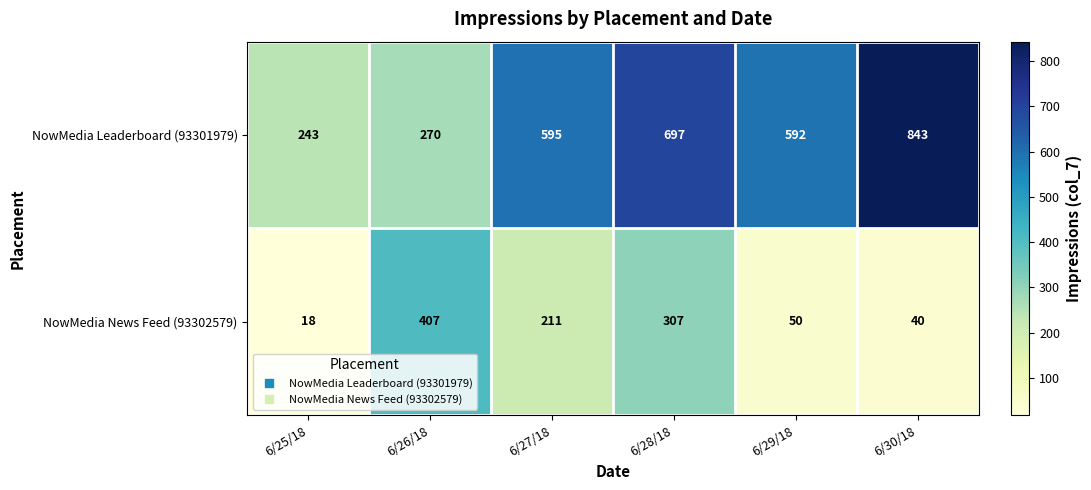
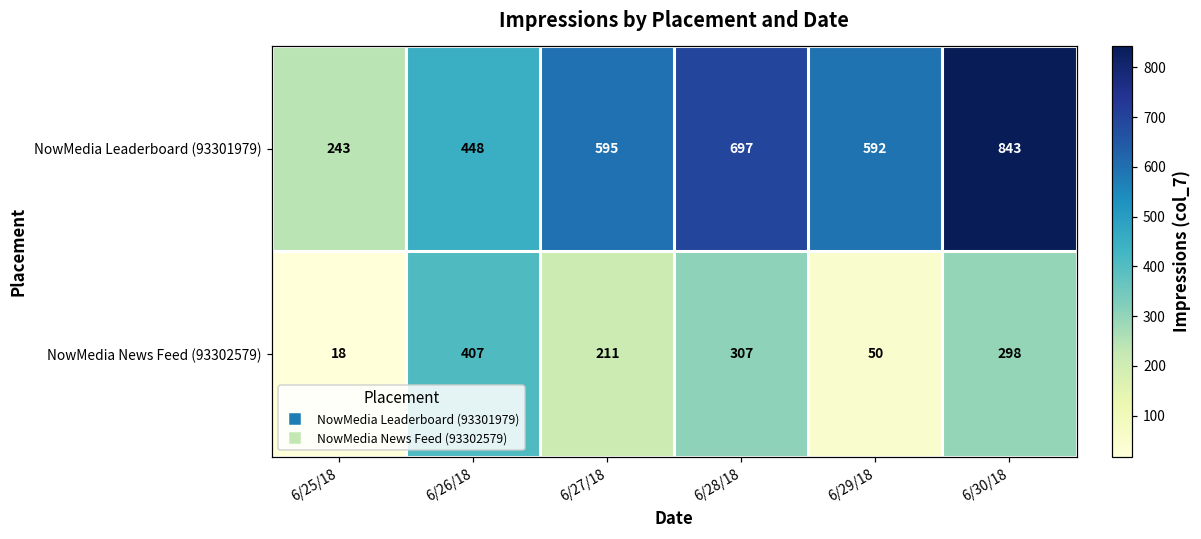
NowMedia Leaderboard (93301979), 6/26/18: 270 -> 448
NowMedia News Feed (93302579), 6/30/18: 40 -> 298
